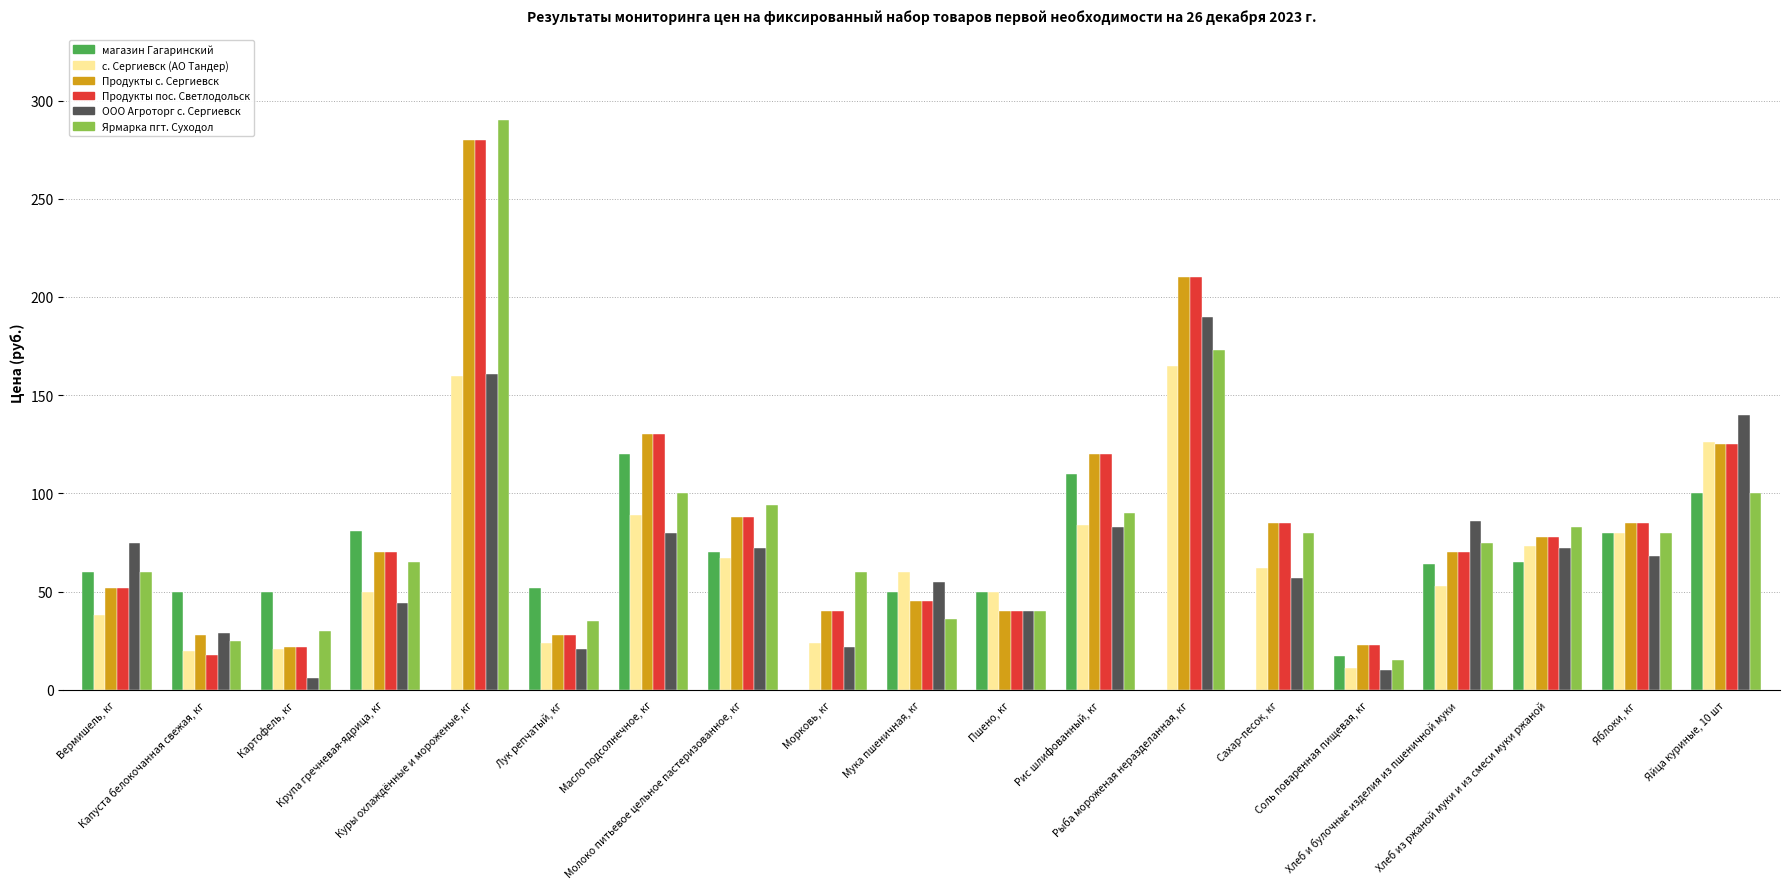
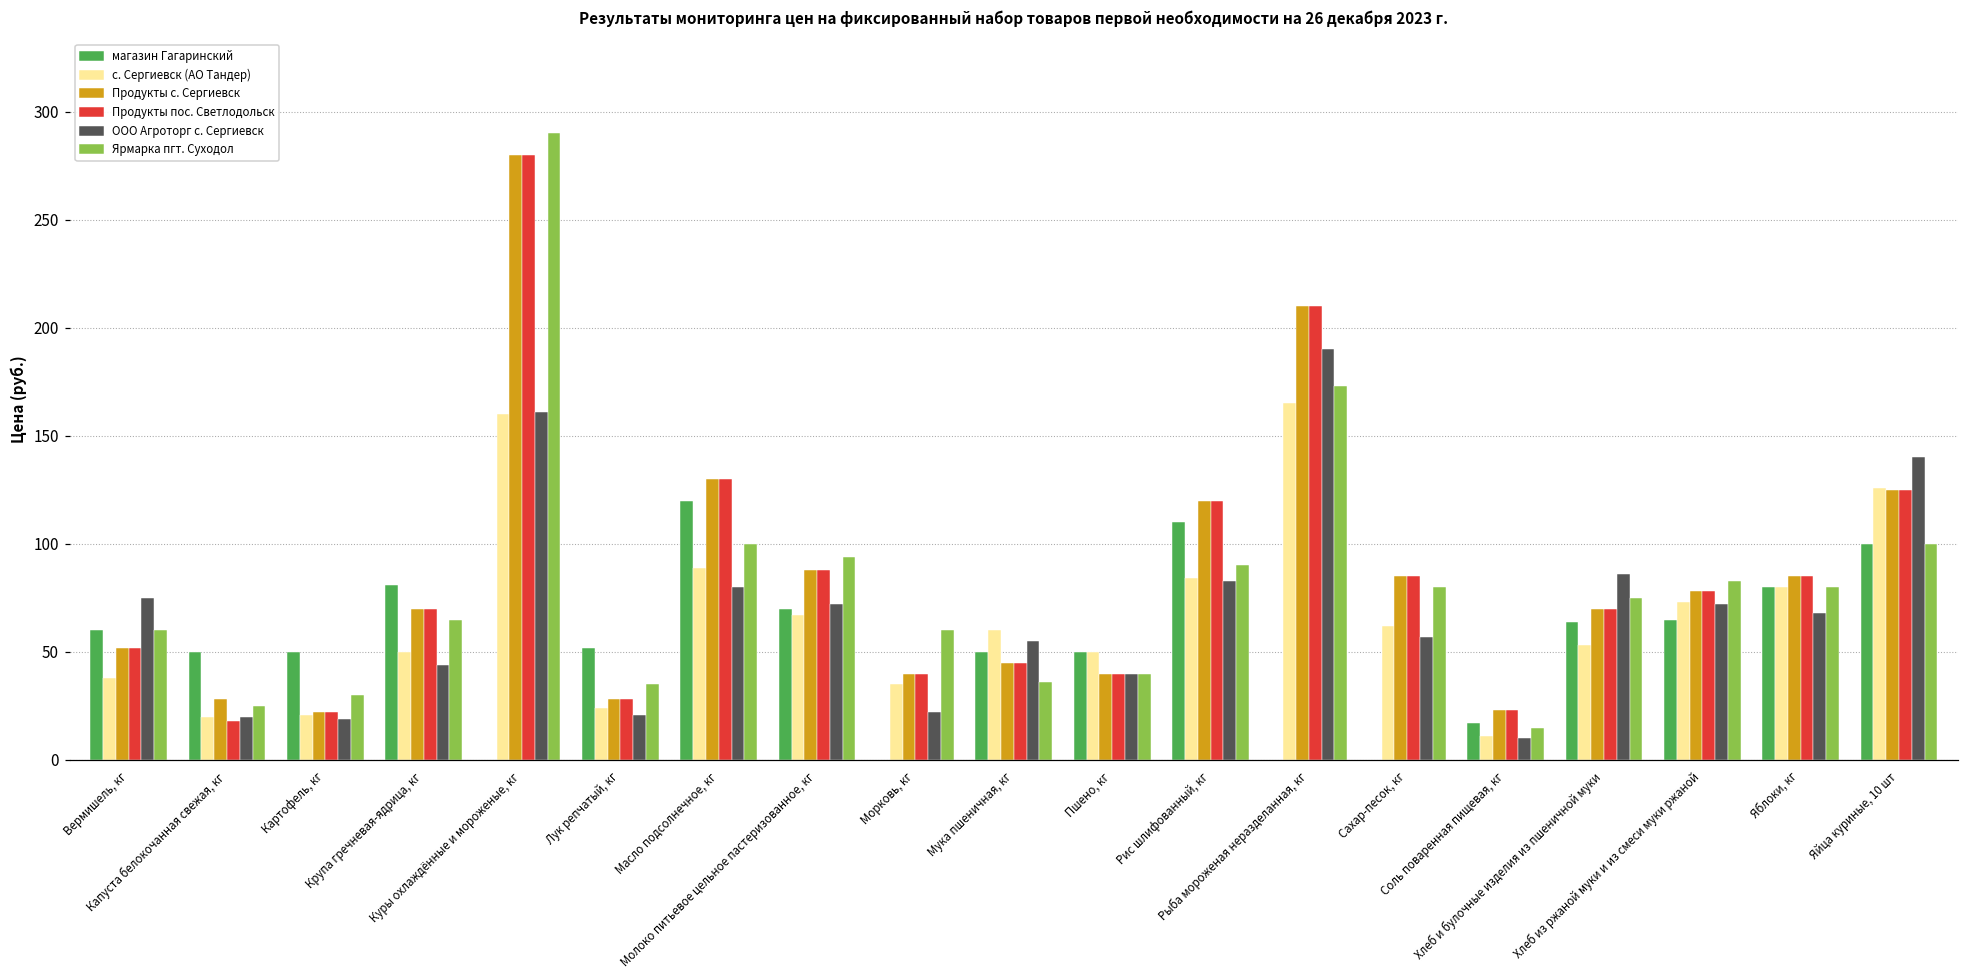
ООО Агроторг с. Сергиевск, Капуста белокочанная свежая, кг: 29 -> 20
ООО Агроторг с. Сергиевск, Картофель, кг: 6 -> 19
с. Сергиевск (АО Тандер), Морковь, кг: 24 -> 35
